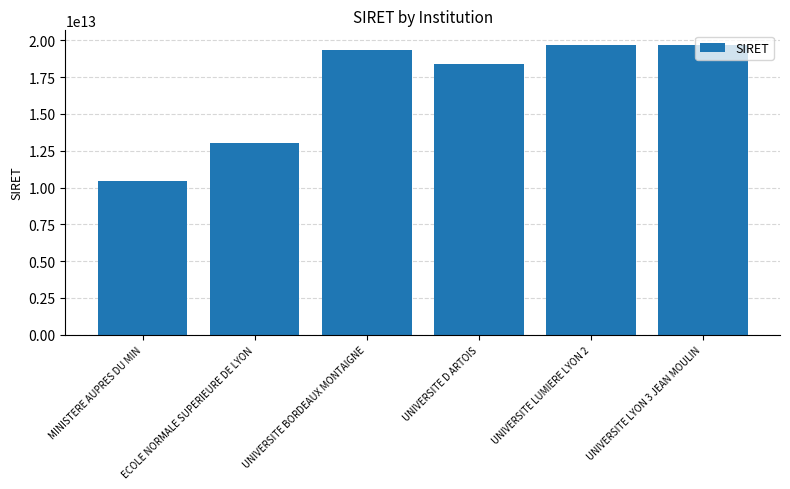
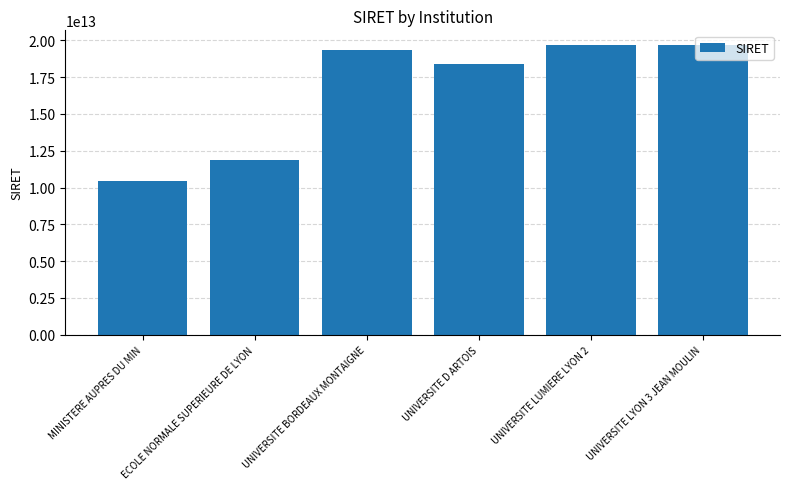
ECOLE NORMALE SUPERIEURE DE LYON: 13000000000000 -> 11900000000000
